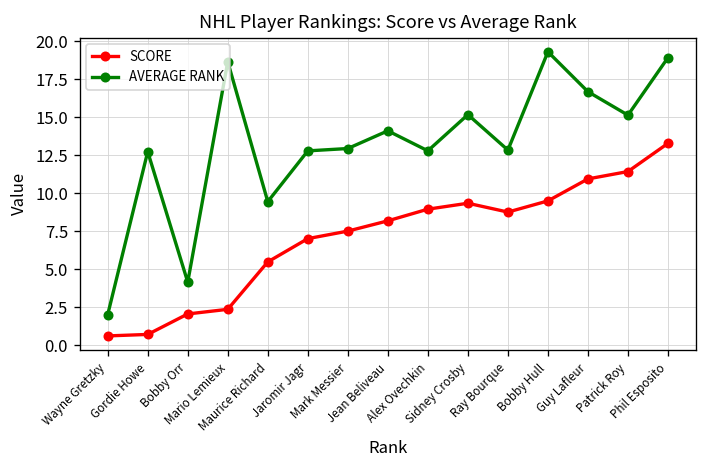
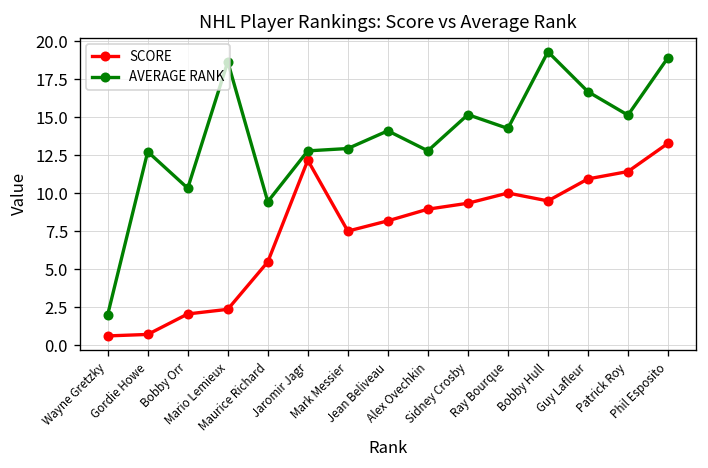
AVERAGE RANK, Bobby Orr: 4.1 -> 10.3
SCORE, Jaromir Jagr: 7.0 -> 12.2
SCORE, Ray Bourque: 8.8 -> 10.0
AVERAGE RANK, Ray Bourque: 12.8 -> 14.3
